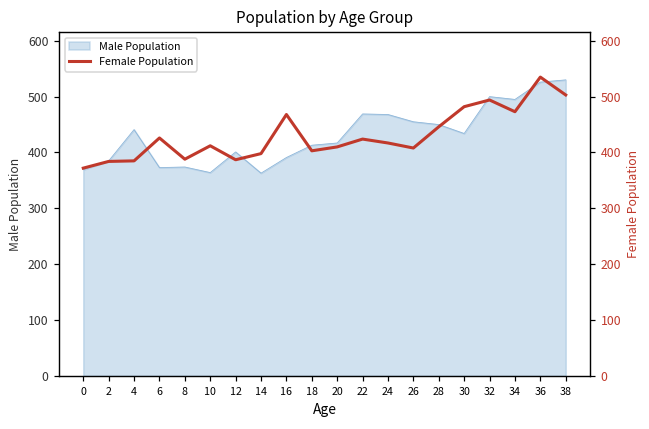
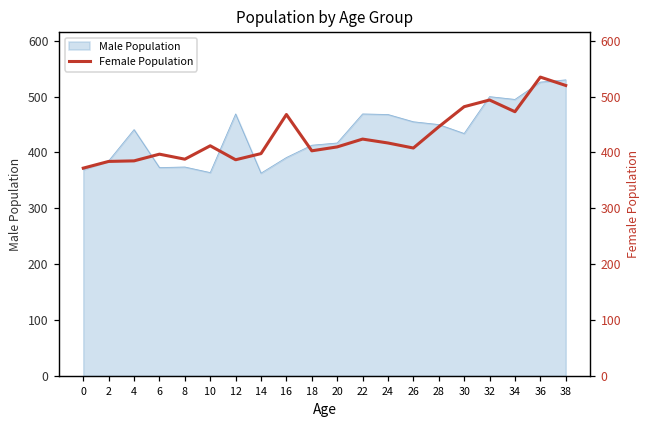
Male Population, 12: 400 -> 470
Female Population, 6: 430 -> 400
Female Population, 38: 500 -> 520
